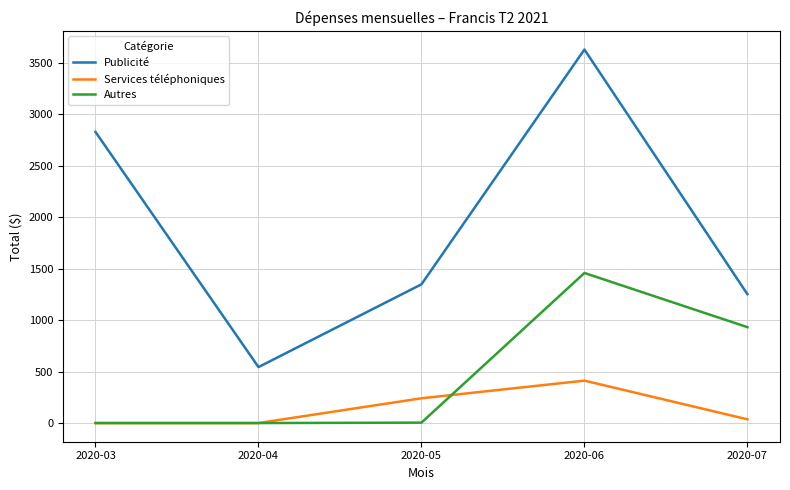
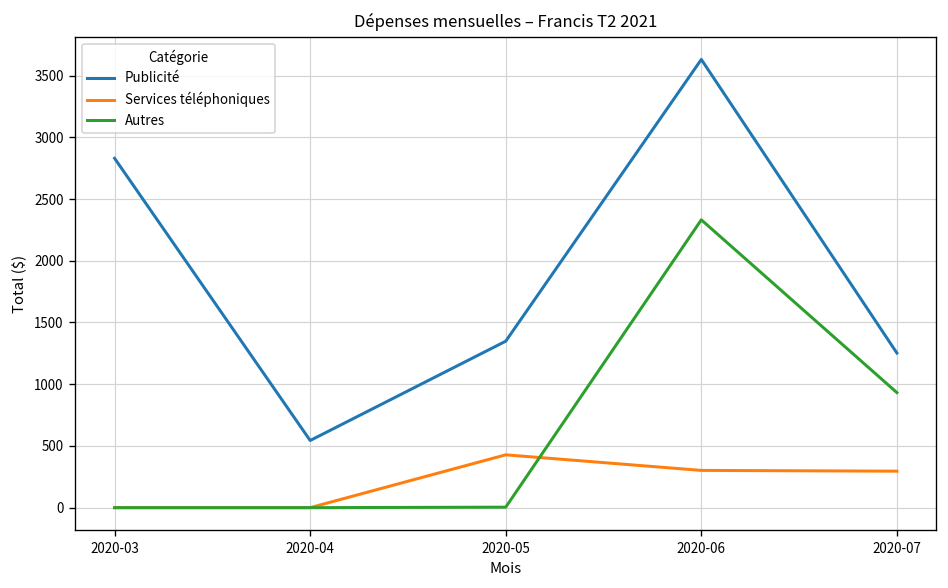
Services téléphoniques, 2020-05: 240 -> 430
Services téléphoniques, 2020-06: 410 -> 300
Autres, 2020-06: 1460 -> 2330
Services téléphoniques, 2020-07: 40 -> 300
